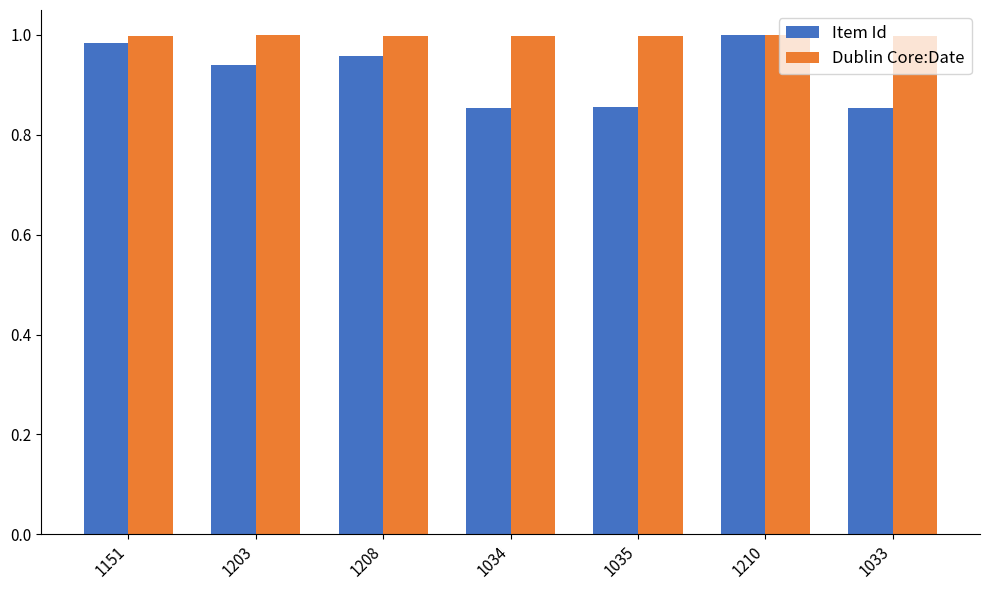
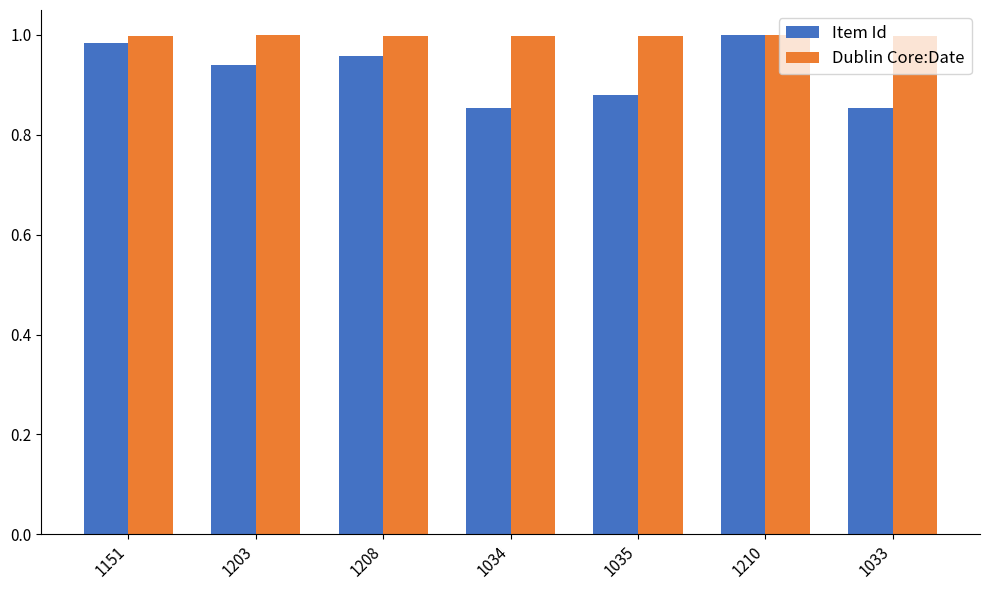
Item Id, 1035: 0.86 -> 0.88
